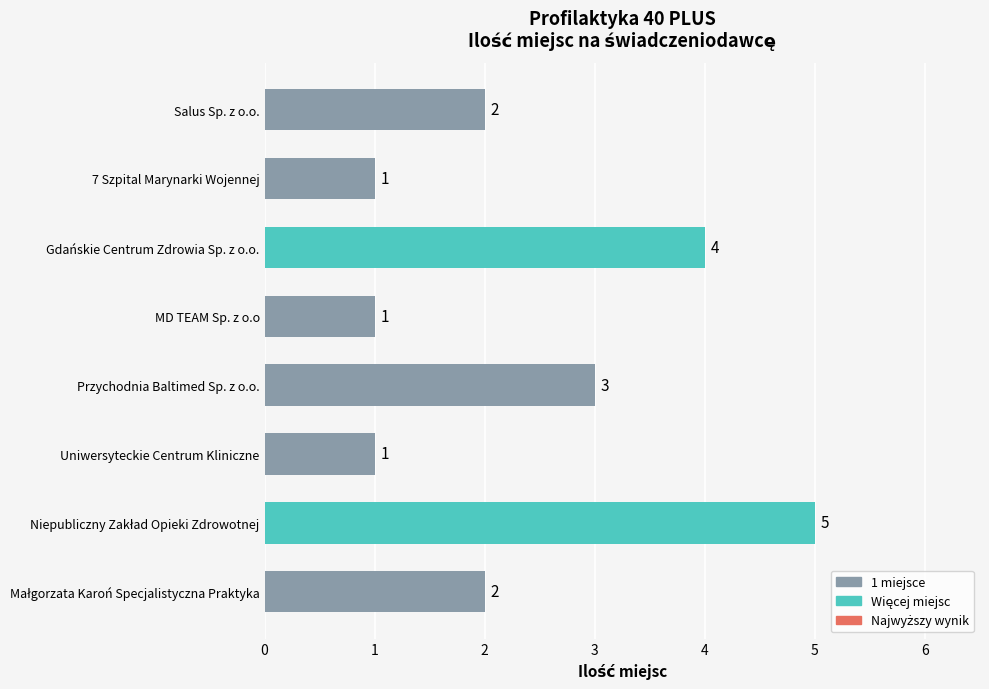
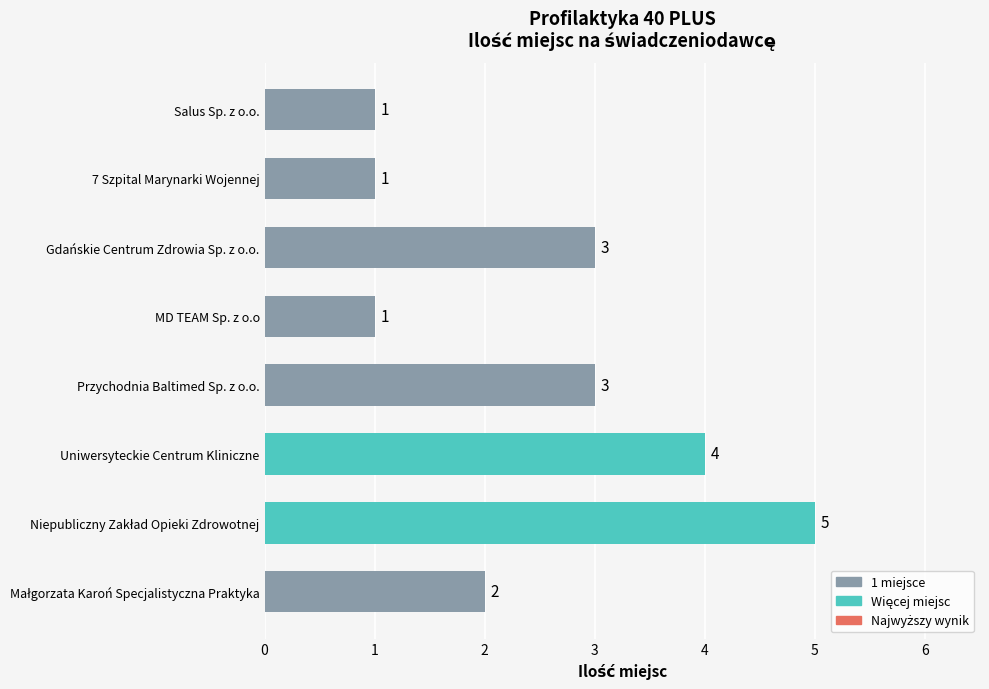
Salus Sp. z o.o.: 2 -> 1
Gdańskie Centrum Zdrowia Sp. z o.o.: 4 -> 3
Uniwersyteckie Centrum Kliniczne: 1 -> 4
